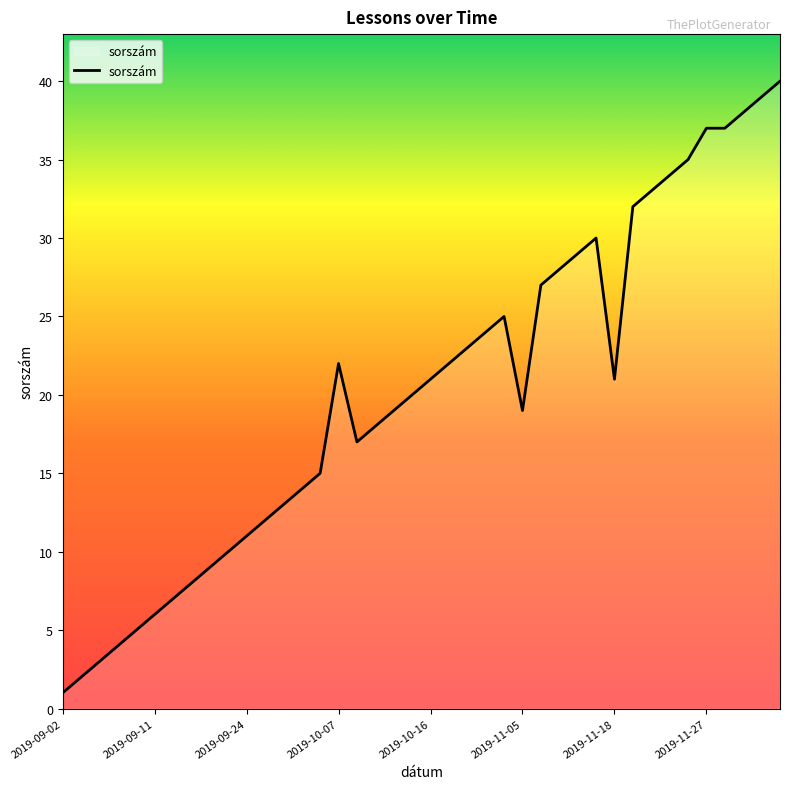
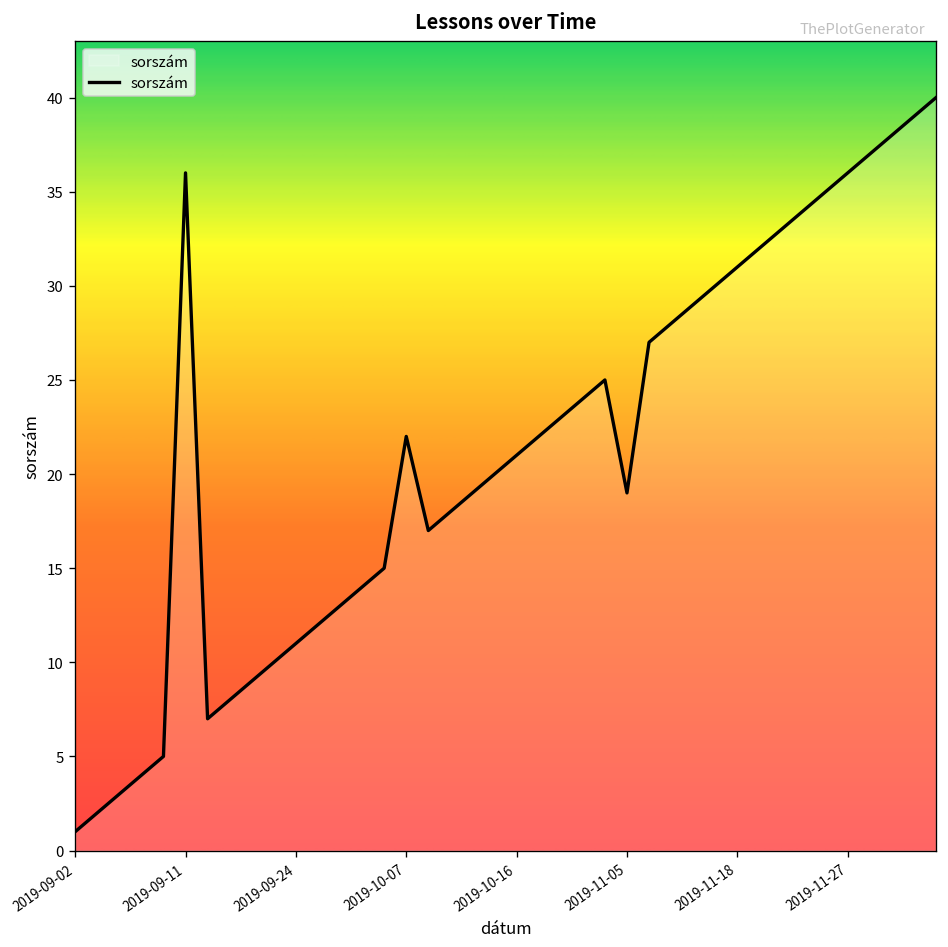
2019-09-11: 6 -> 36
2019-11-18: 21 -> 31
2019-11-27: 37 -> 36
